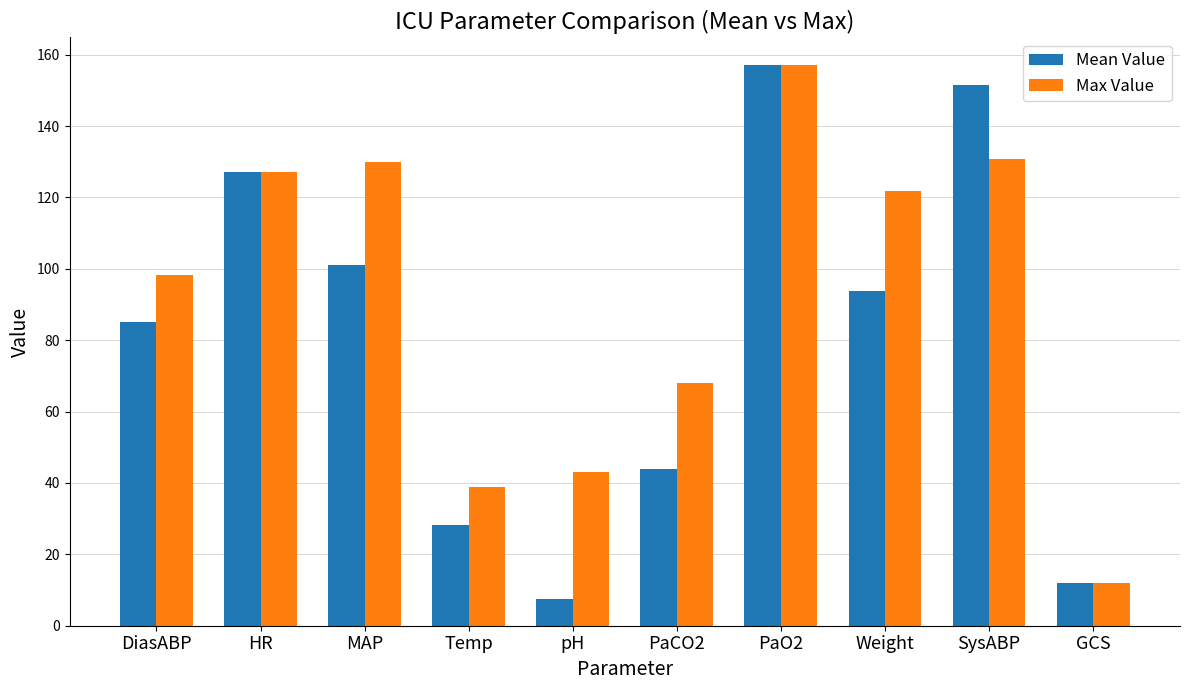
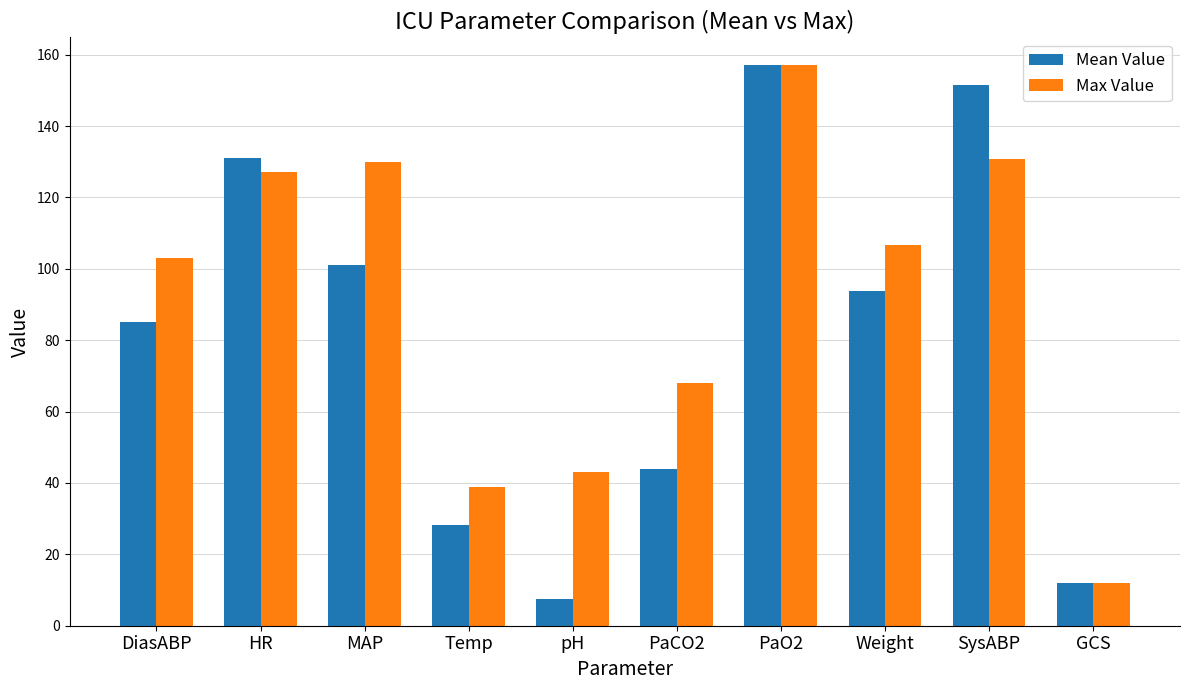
Max Value, DiasABP: 98 -> 103
Mean Value, HR: 127 -> 131
Max Value, Weight: 122 -> 107
